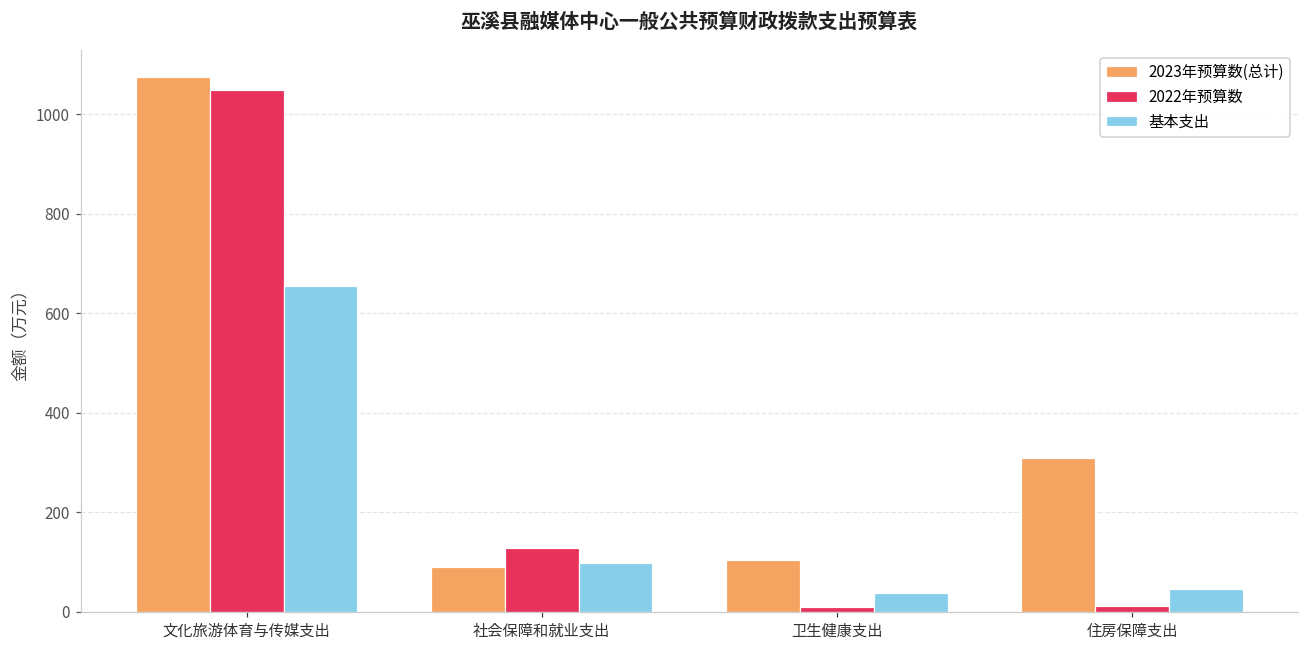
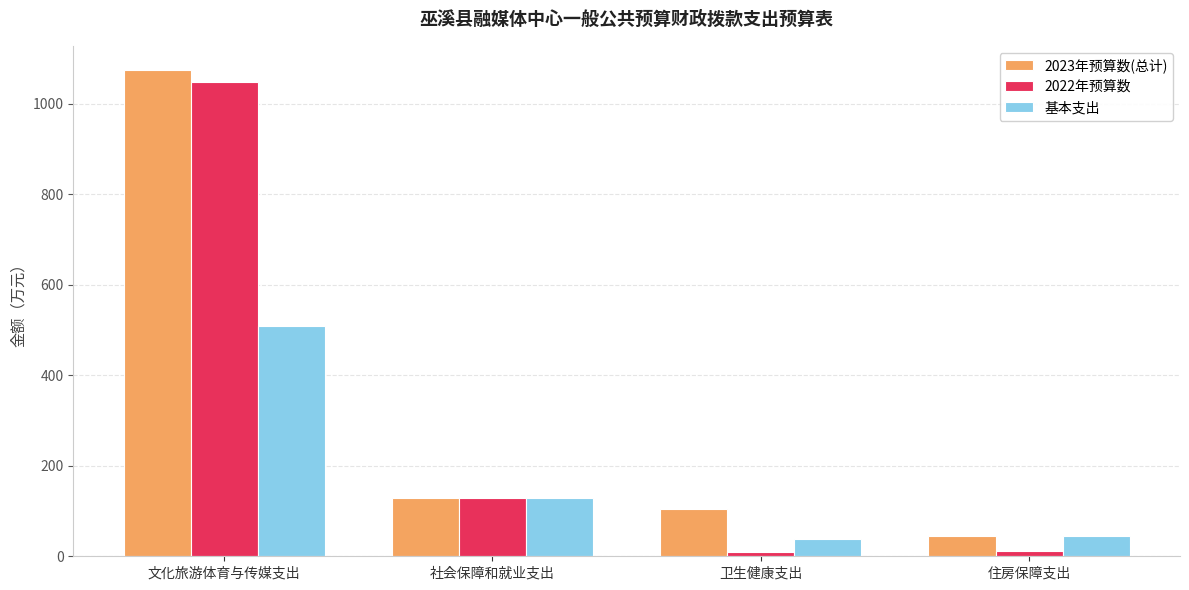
基本支出, 文化旅游体育与传媒支出: 660 -> 510
2023年预算数(总计), 社会保障和就业支出: 90 -> 130
基本支出, 社会保障和就业支出: 100 -> 130
2023年预算数(总计), 住房保障支出: 310 -> 50
